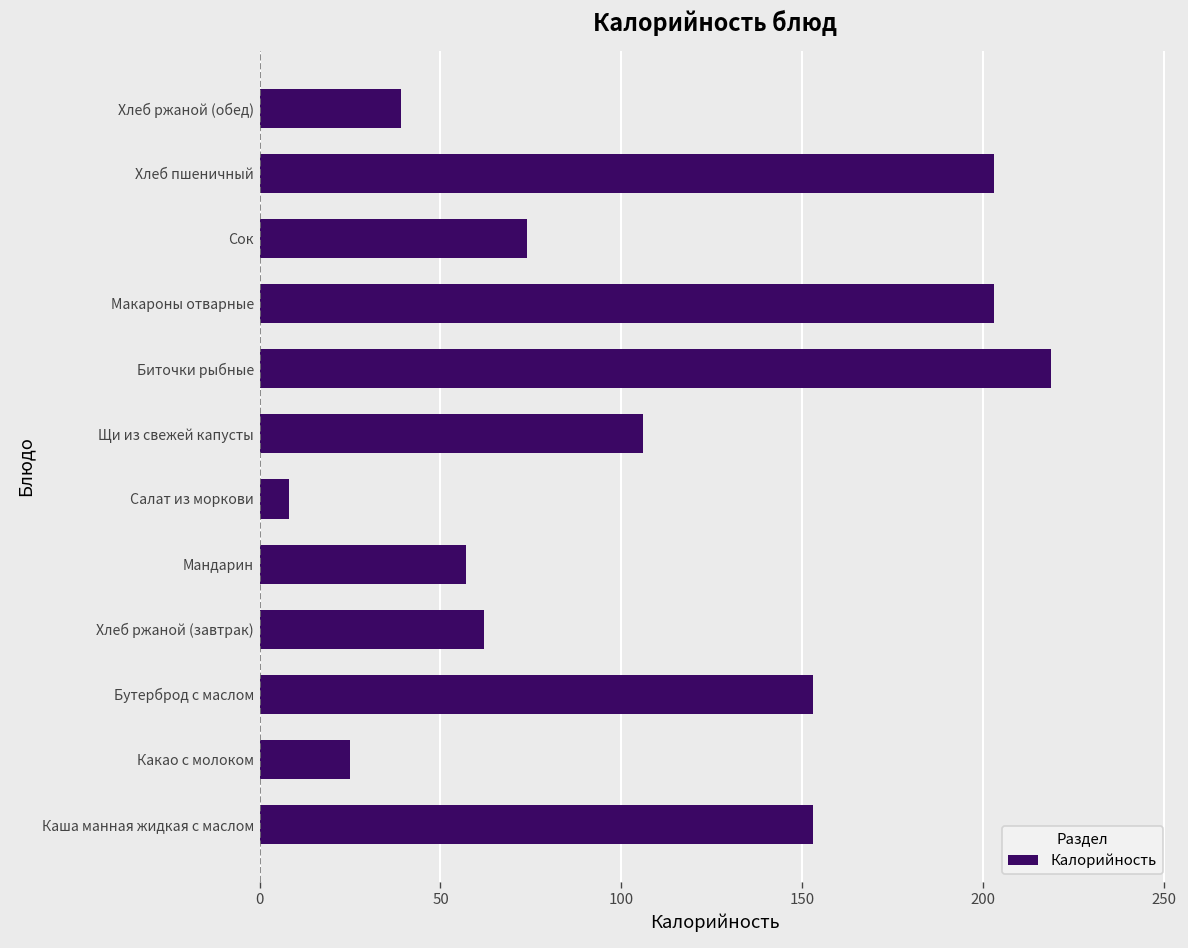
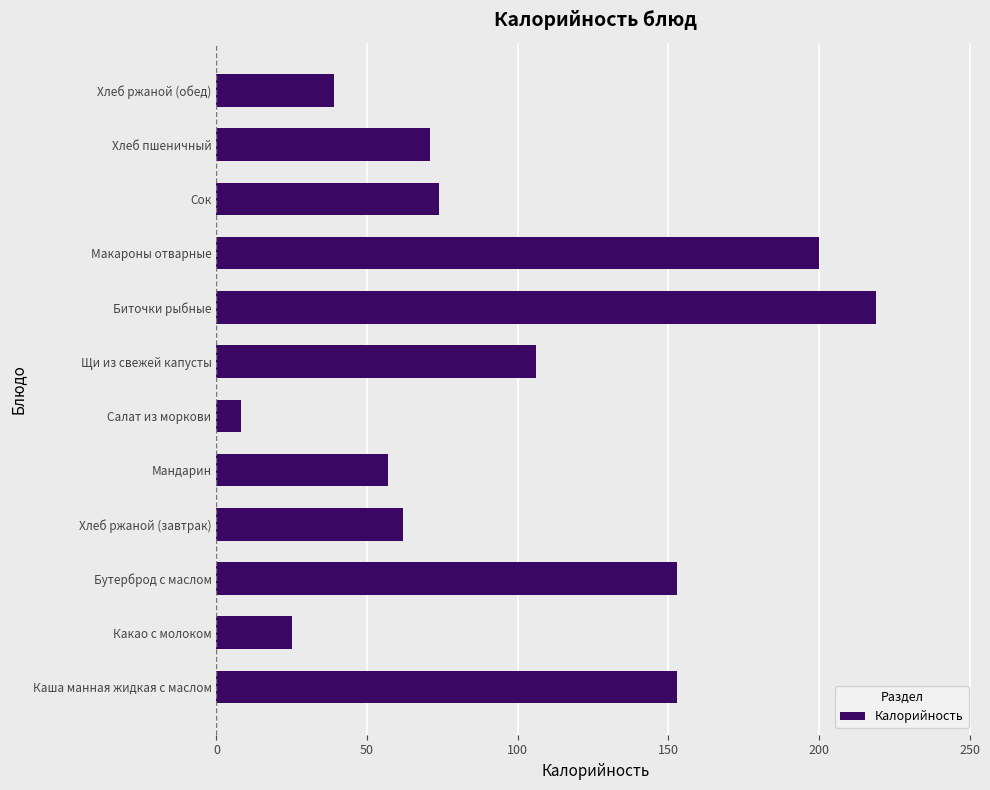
Хлеб пшеничный: 203 -> 71
Макароны отварные: 203 -> 200
